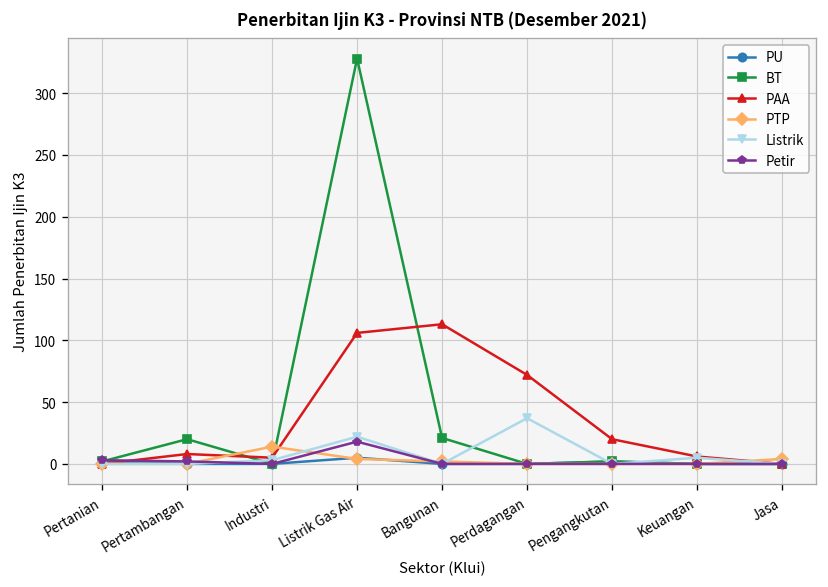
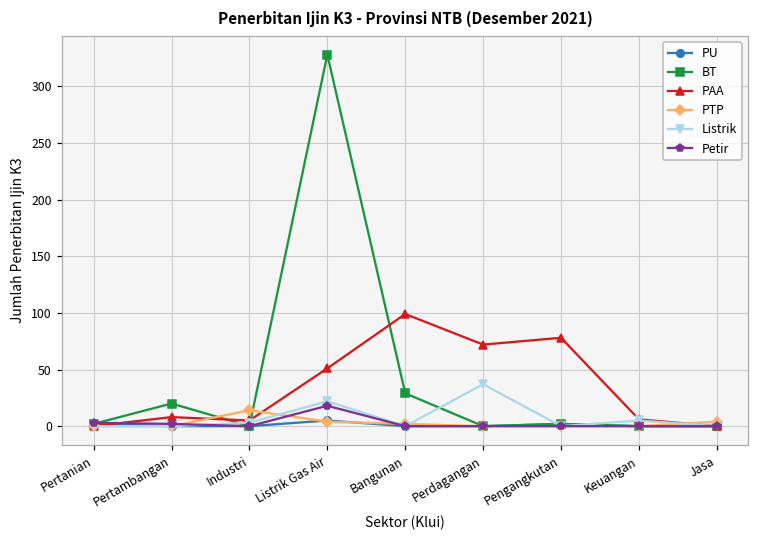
PAA, Listrik Gas Air: 106 -> 51
BT, Bangunan: 21 -> 29
PAA, Bangunan: 113 -> 99
PAA, Pengangkutan: 20 -> 78
